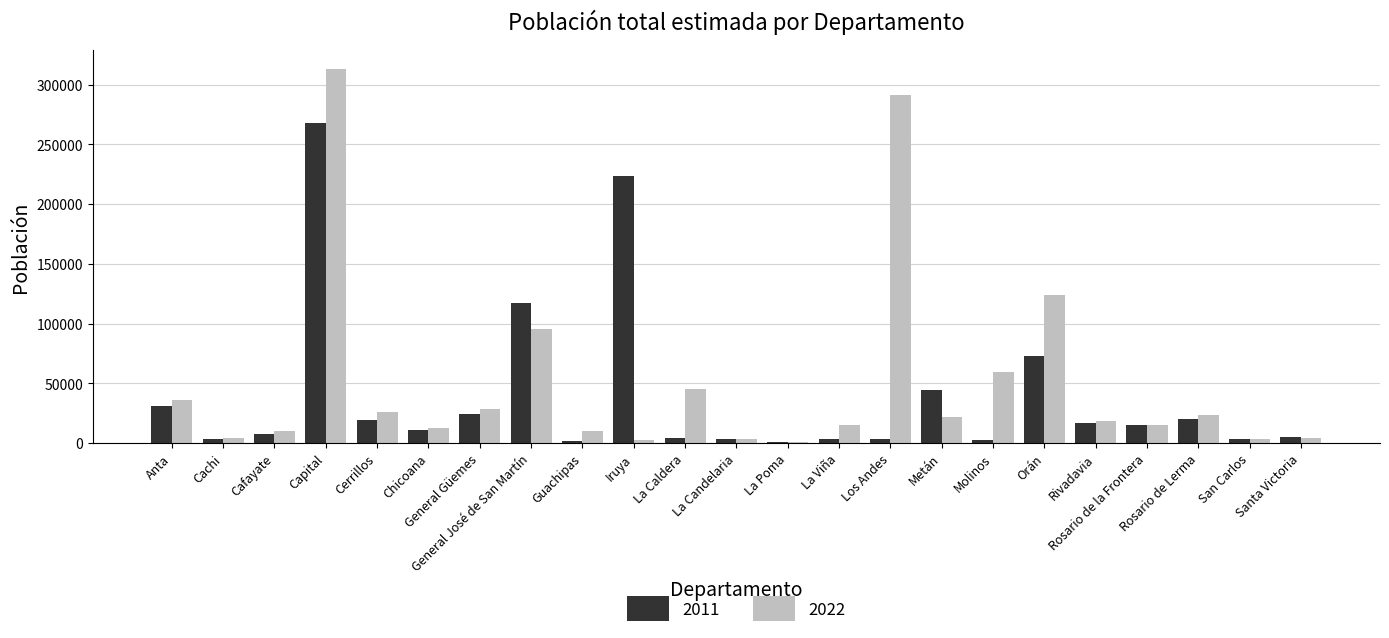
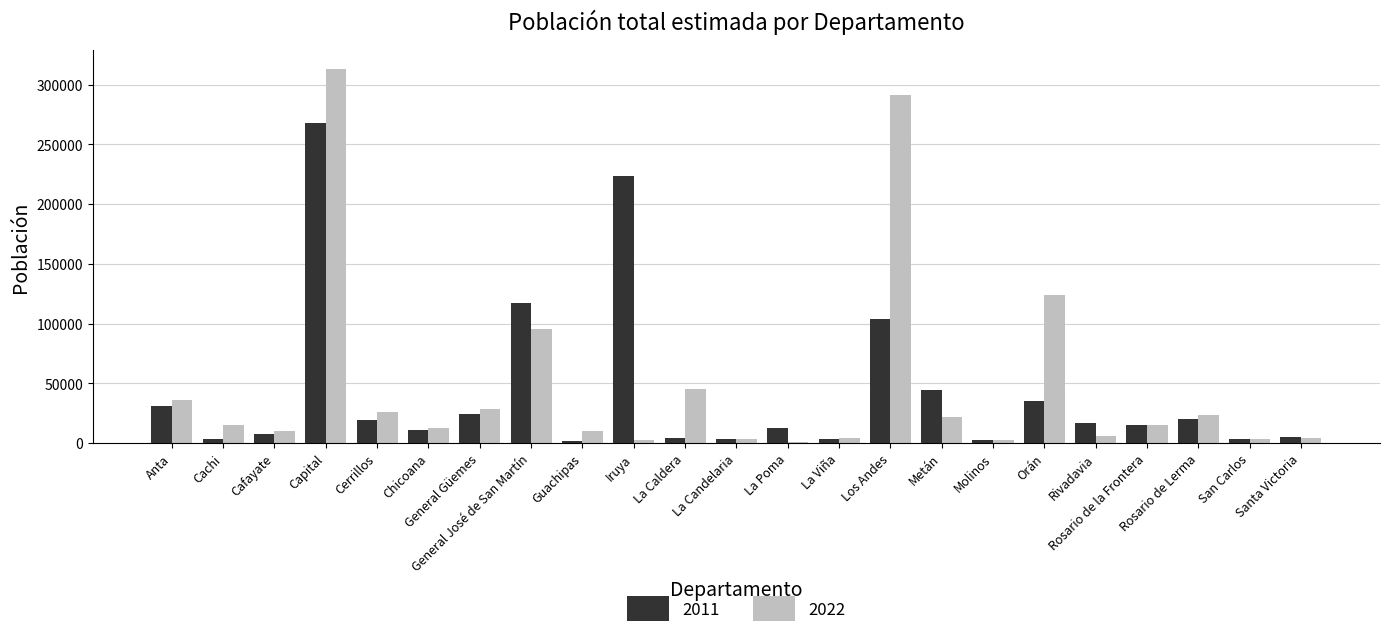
2022, Cachi: 4000 -> 15000
2011, La Poma: 1000 -> 13000
2022, La Viña: 15000 -> 4000
2011, Los Andes: 3000 -> 104000
2022, Molinos: 59000 -> 3000
2011, Orán: 73000 -> 35000
2022, Rivadavia: 19000 -> 6000
